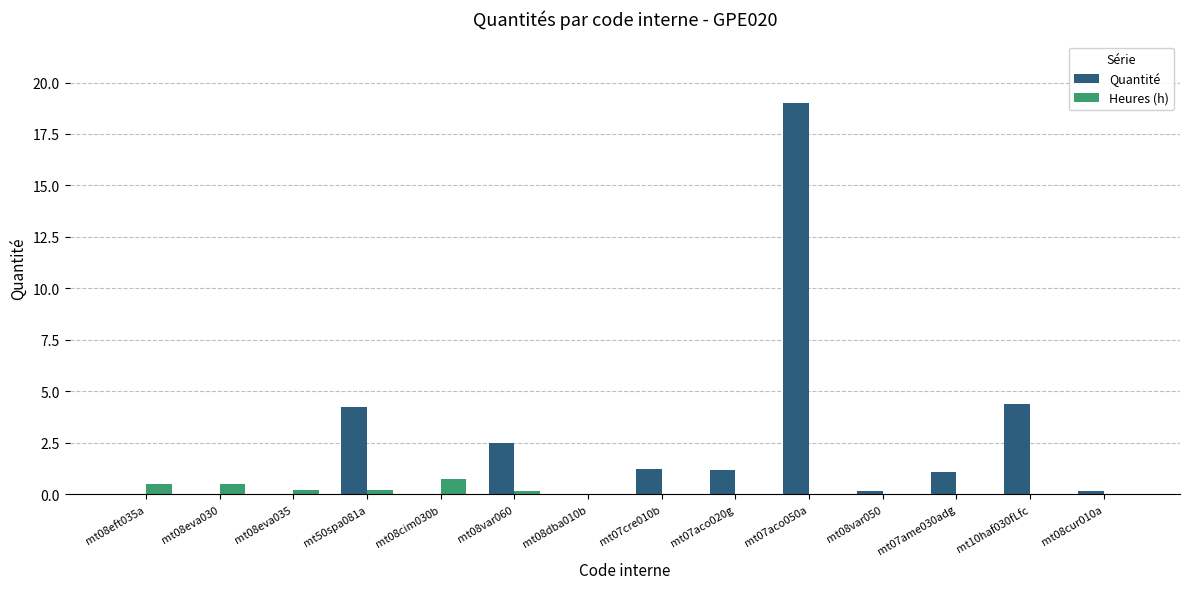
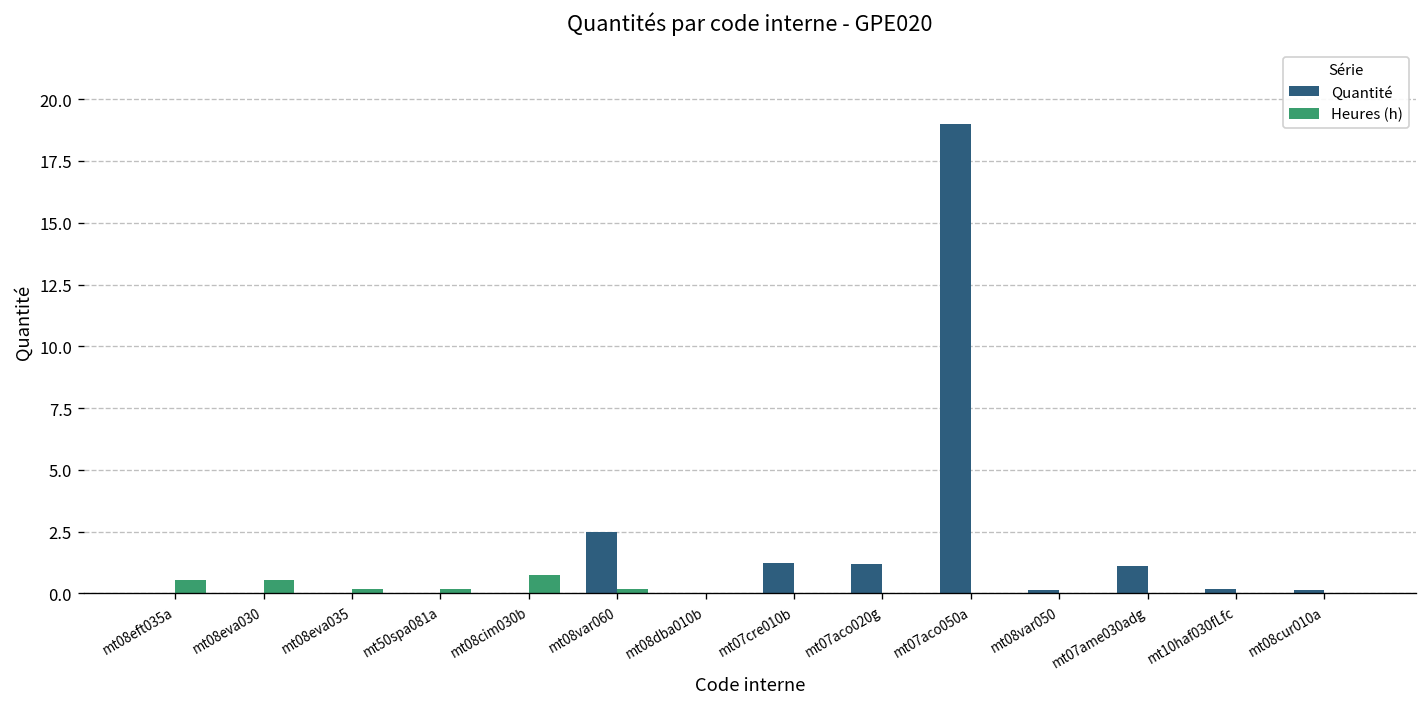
Quantité, mt50spa081a: 4.2 -> 0.0
Quantité, mt10haf030fLfc: 4.4 -> 0.2
